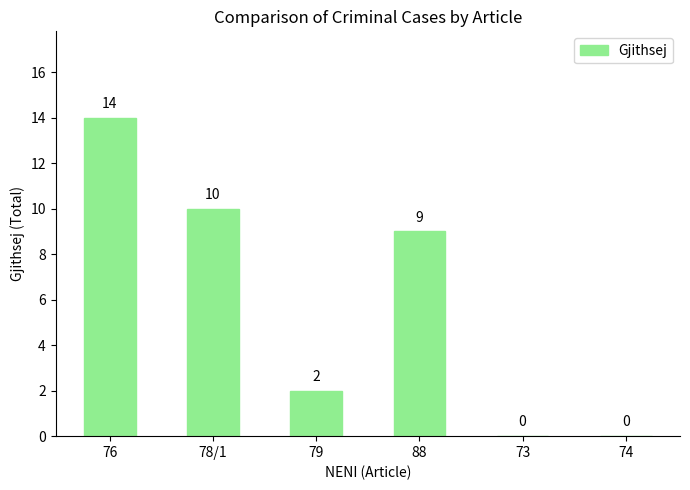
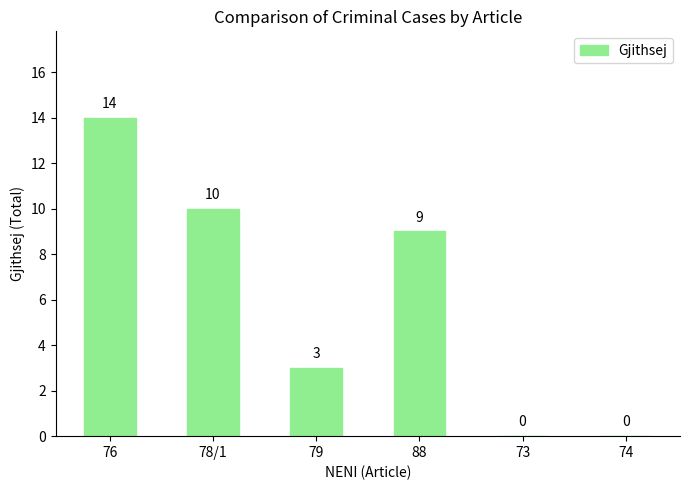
79: 2 -> 3
